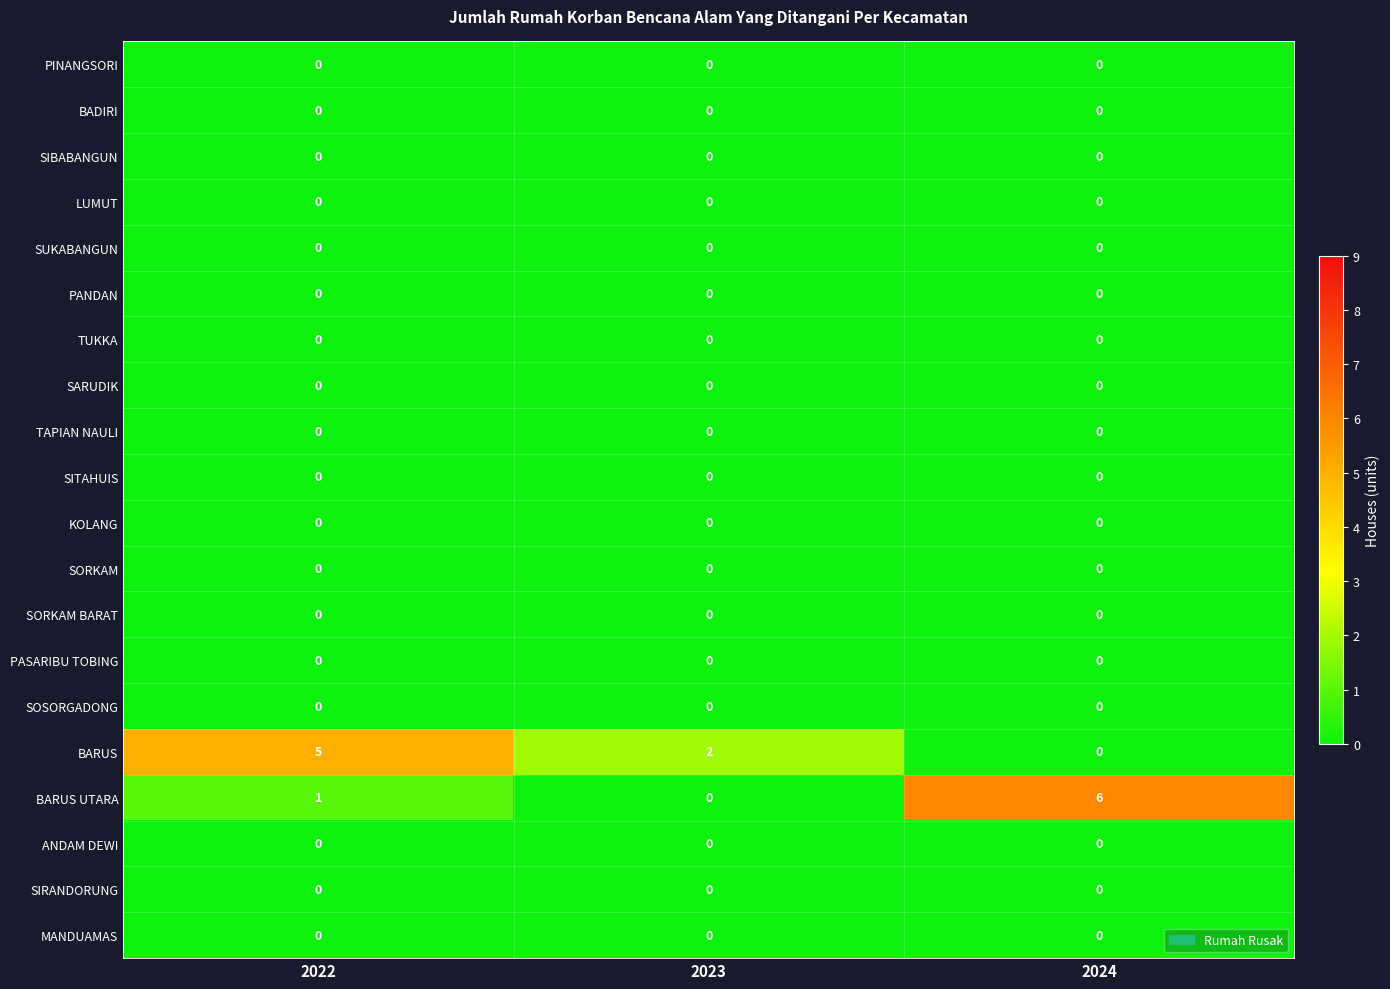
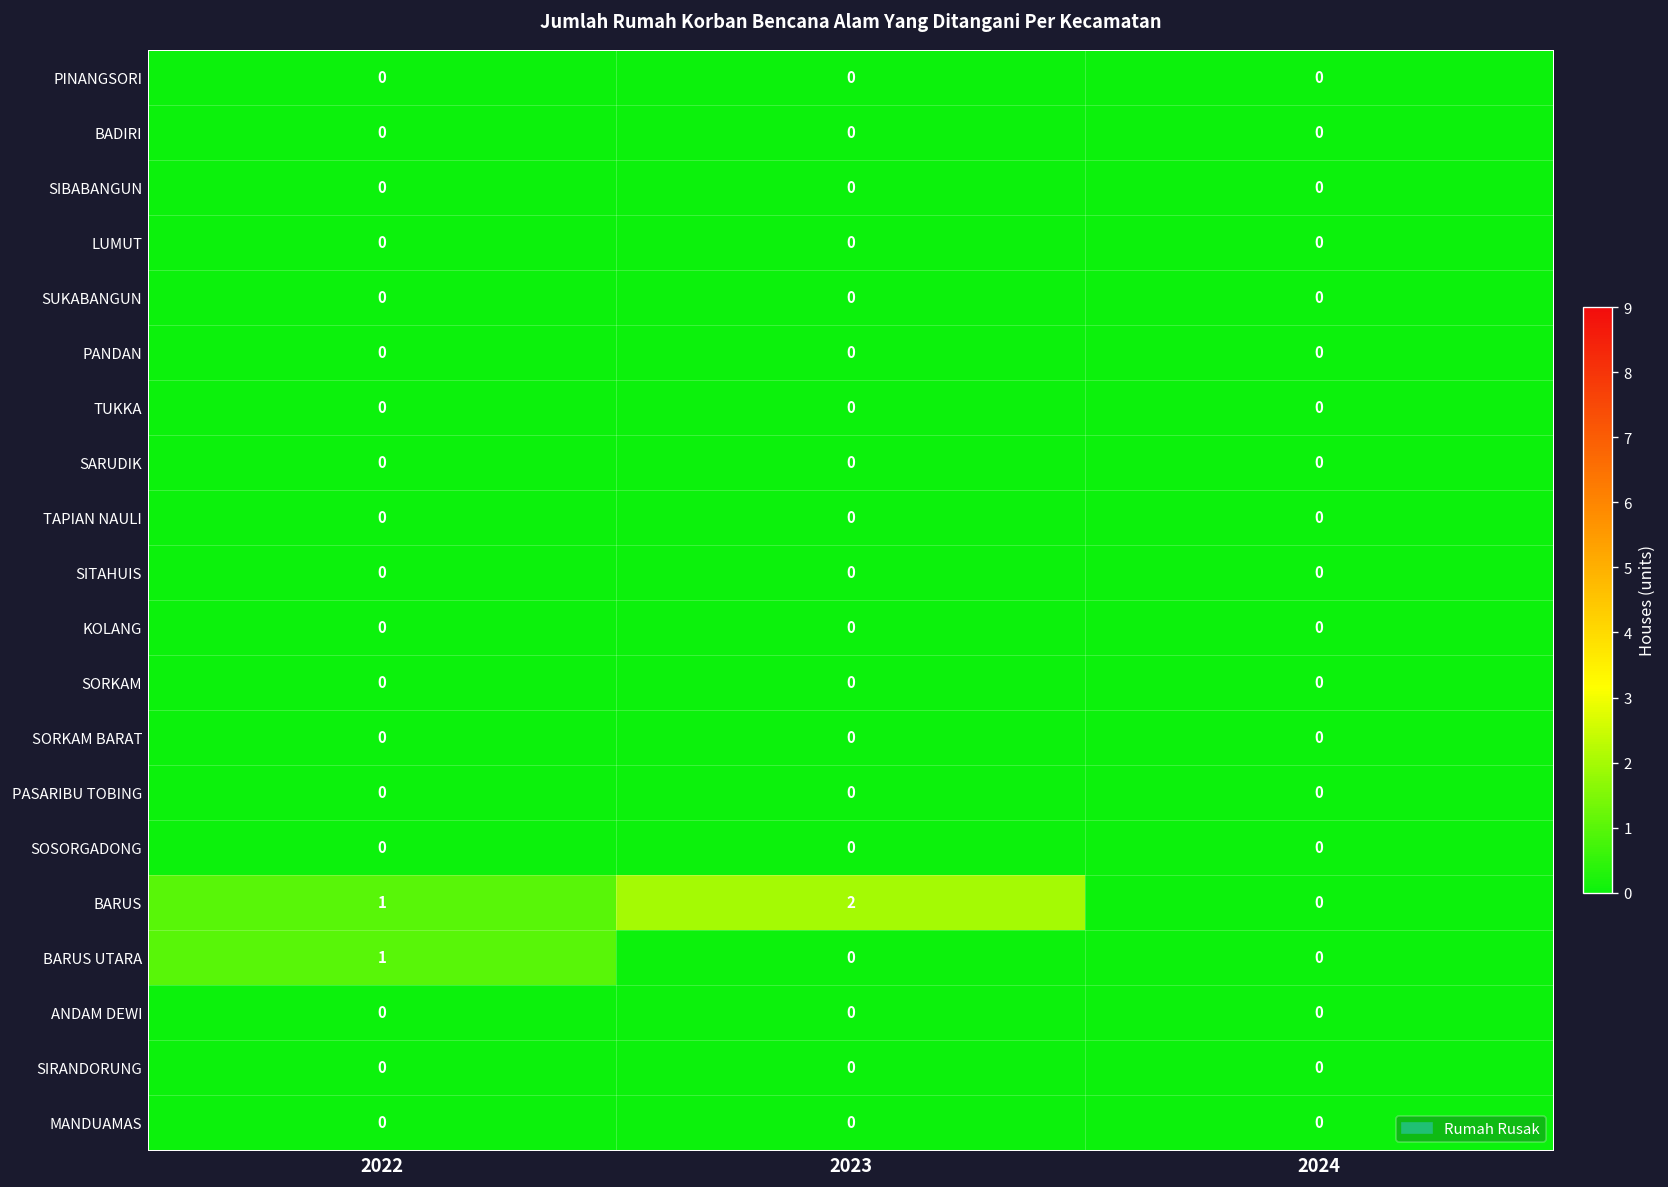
BARUS, 2022: 5 -> 1
BARUS UTARA, 2024: 6 -> 0
